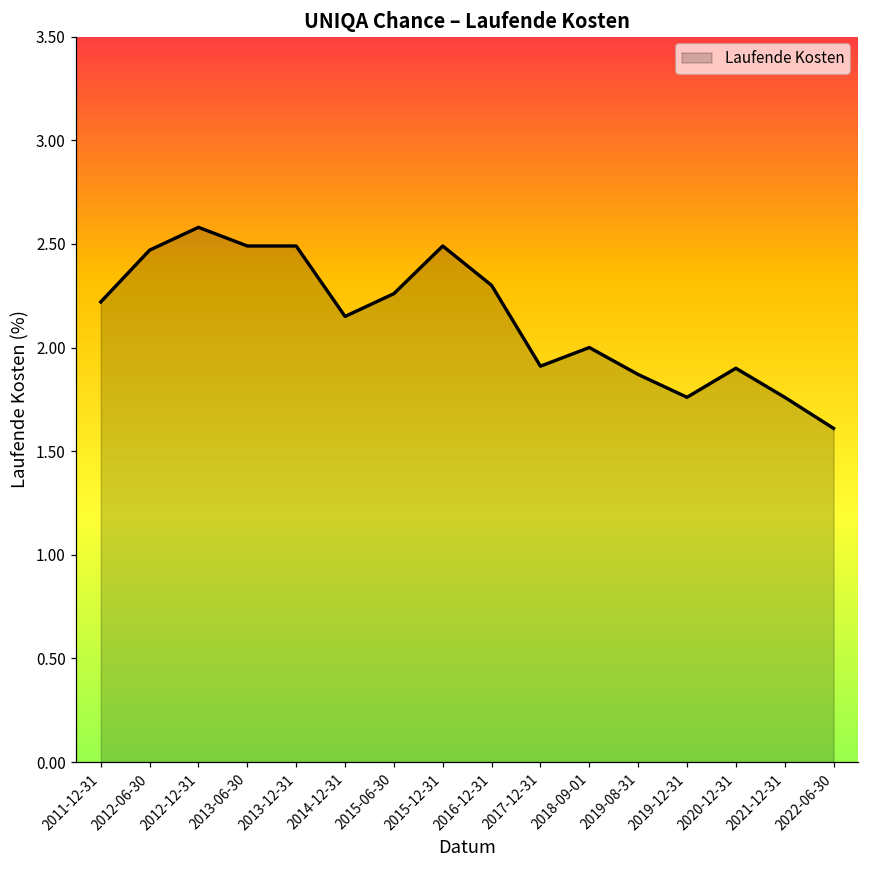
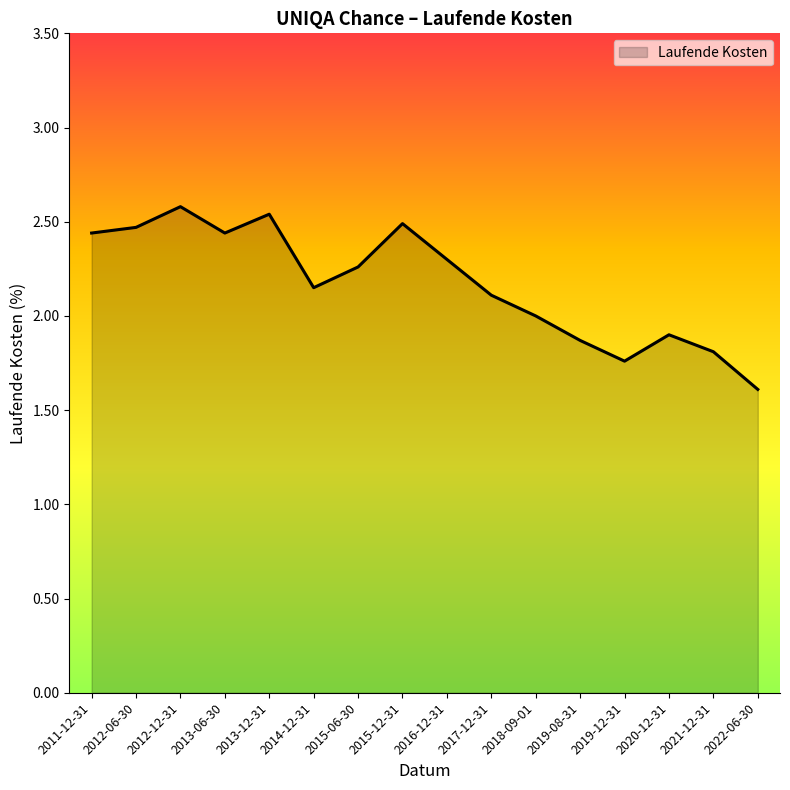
2011-12-31: 2.22 -> 2.44
2013-06-30: 2.49 -> 2.44
2013-12-31: 2.49 -> 2.54
2017-12-31: 1.91 -> 2.11
2021-12-31: 1.76 -> 1.81
